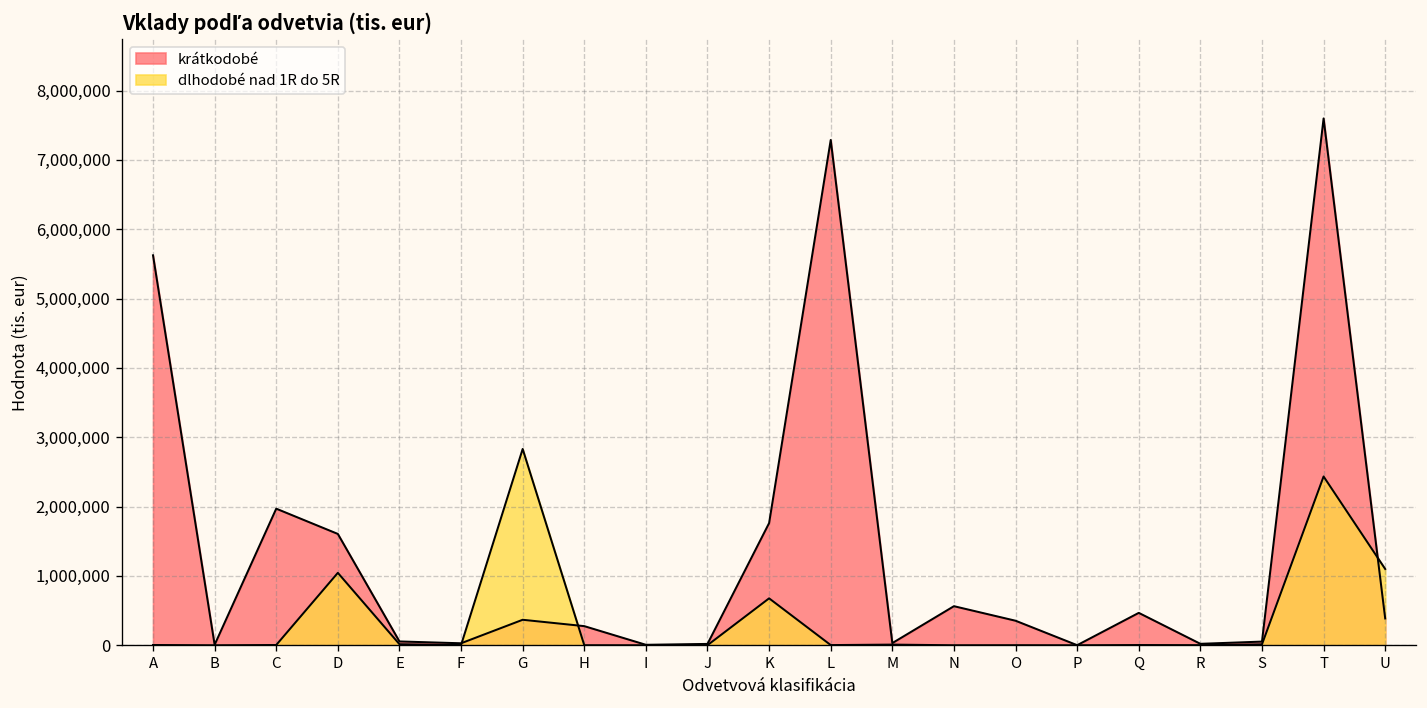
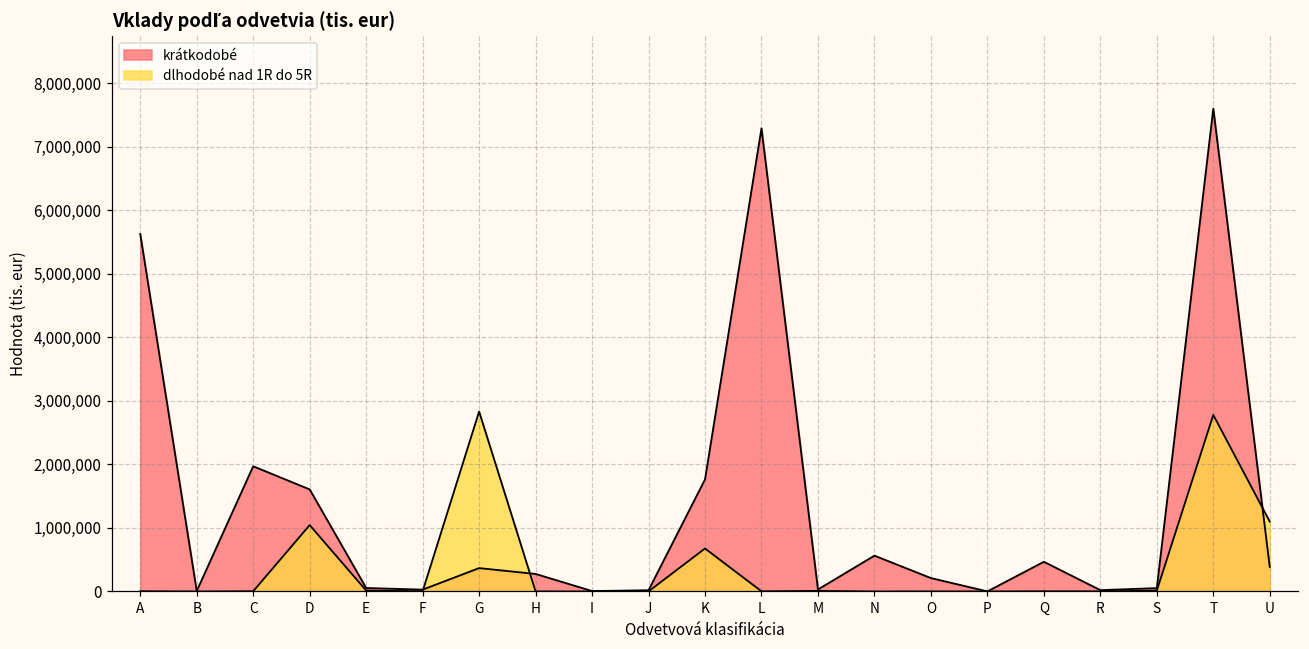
krátkodobé, O: 400,000 -> 200,000
dlhodobé nad 1R do 5R, T: 2,400,000 -> 2,800,000
